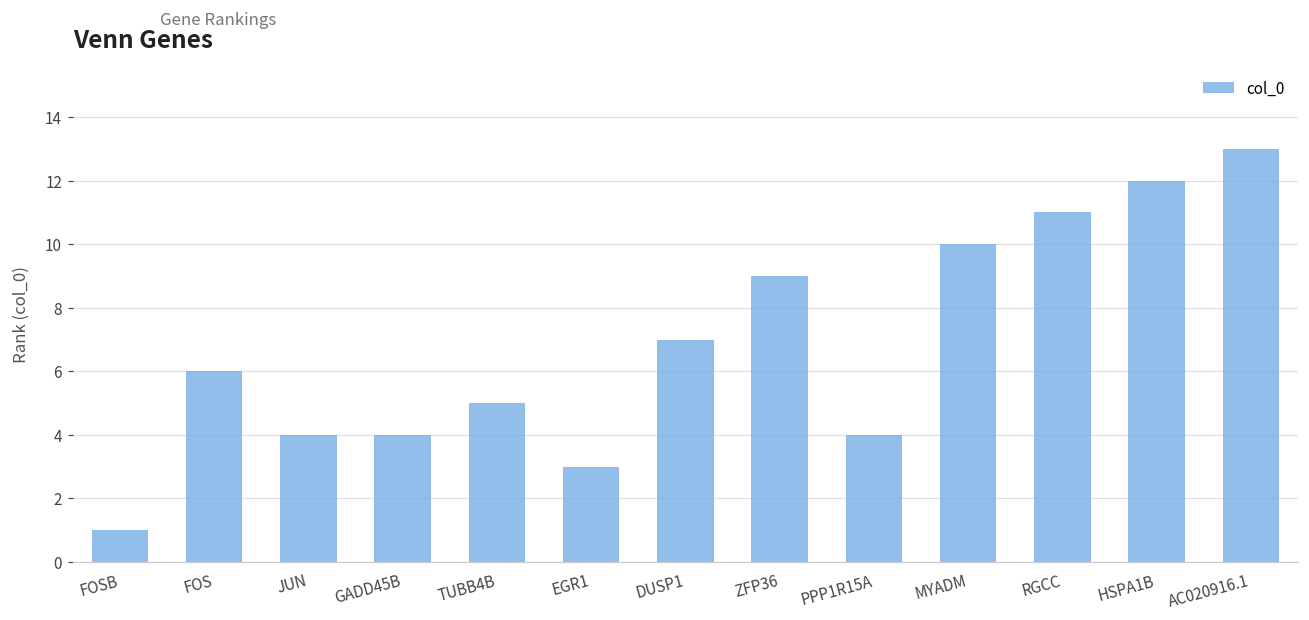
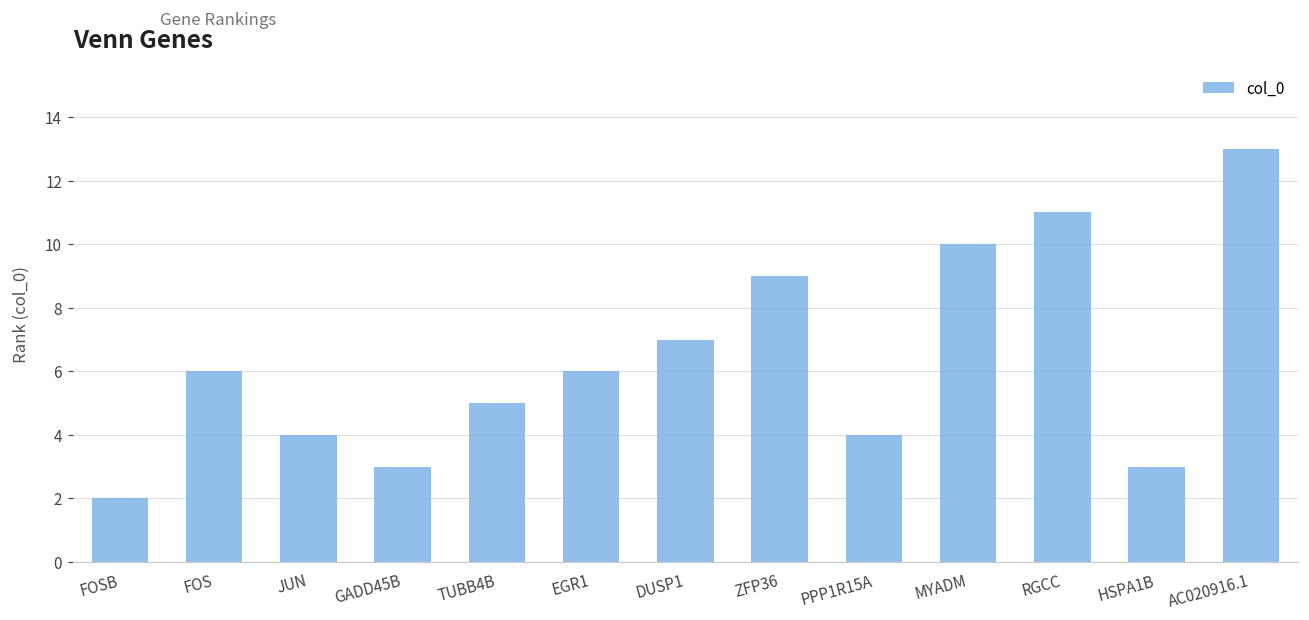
FOSB: 1 -> 2
GADD45B: 4 -> 3
EGR1: 3 -> 6
HSPA1B: 12 -> 3
